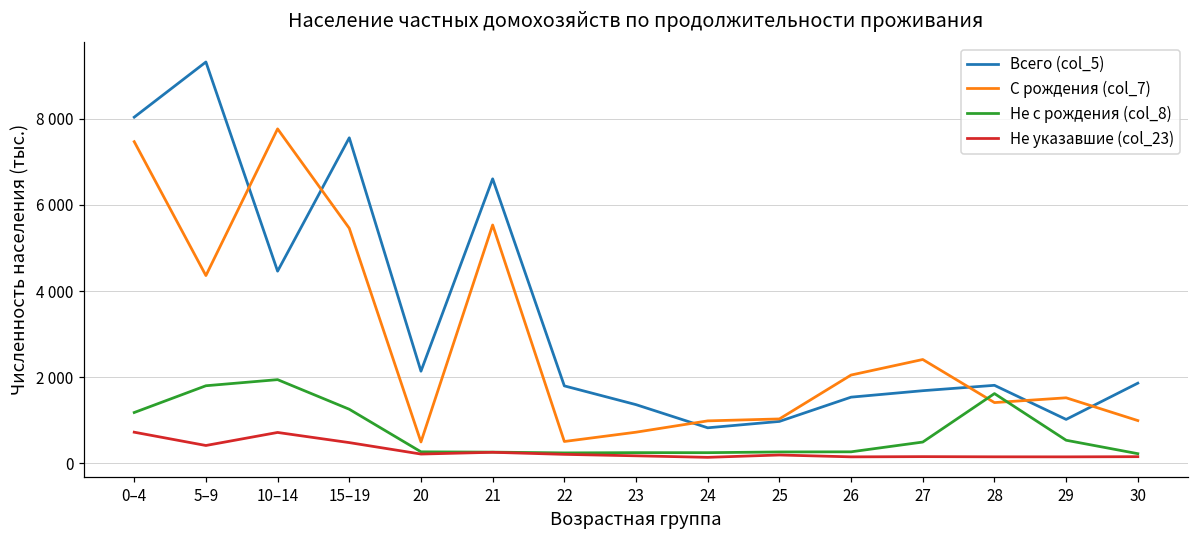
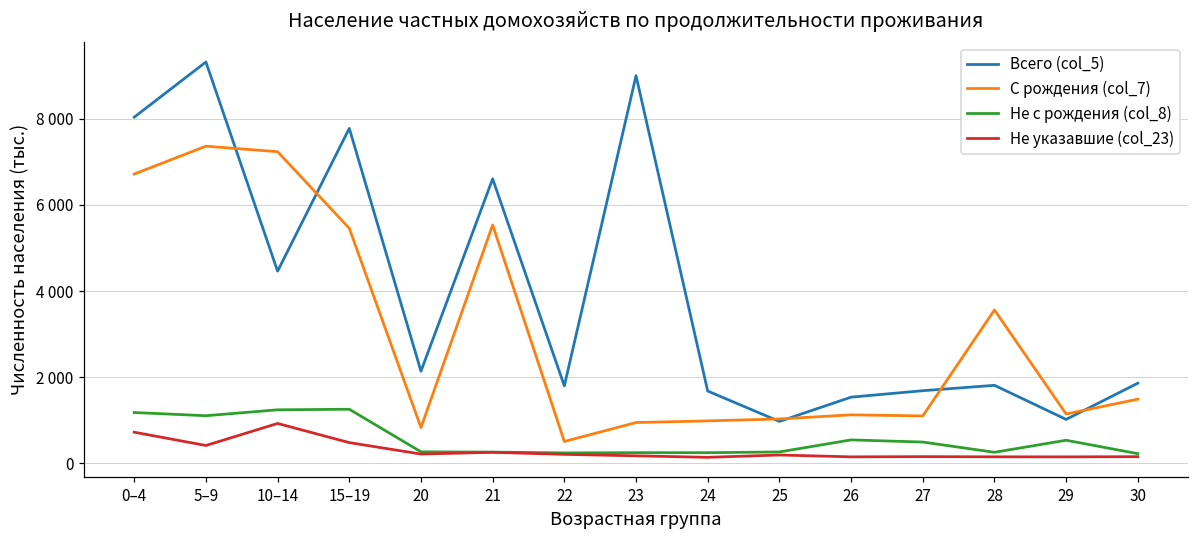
С рождения (col_7), 0–4: 7500 -> 6700
С рождения (col_7), 5–9: 4400 -> 7400
Не с рождения (col_8), 5–9: 1800 -> 1100
С рождения (col_7), 10–14: 7800 -> 7200
Не с рождения (col_8), 10–14: 1900 -> 1200
Не указавшие (col_23), 10–14: 700 -> 900
Всего (col_5), 15–19: 7600 -> 7800
С рождения (col_7), 20: 500 -> 800
Всего (col_5), 23: 1400 -> 9000
С рождения (col_7), 23: 700 -> 900
Всего (col_5), 24: 800 -> 1700
С рождения (col_7), 26: 2000 -> 1100
Не с рождения (col_8), 26: 300 -> 500
С рождения (col_7), 27: 2400 -> 1100
С рождения (col_7), 28: 1400 -> 3600
Не с рождения (col_8), 28: 1600 -> 300
С рождения (col_7), 29: 1500 -> 1100
С рождения (col_7), 30: 1000 -> 1500
